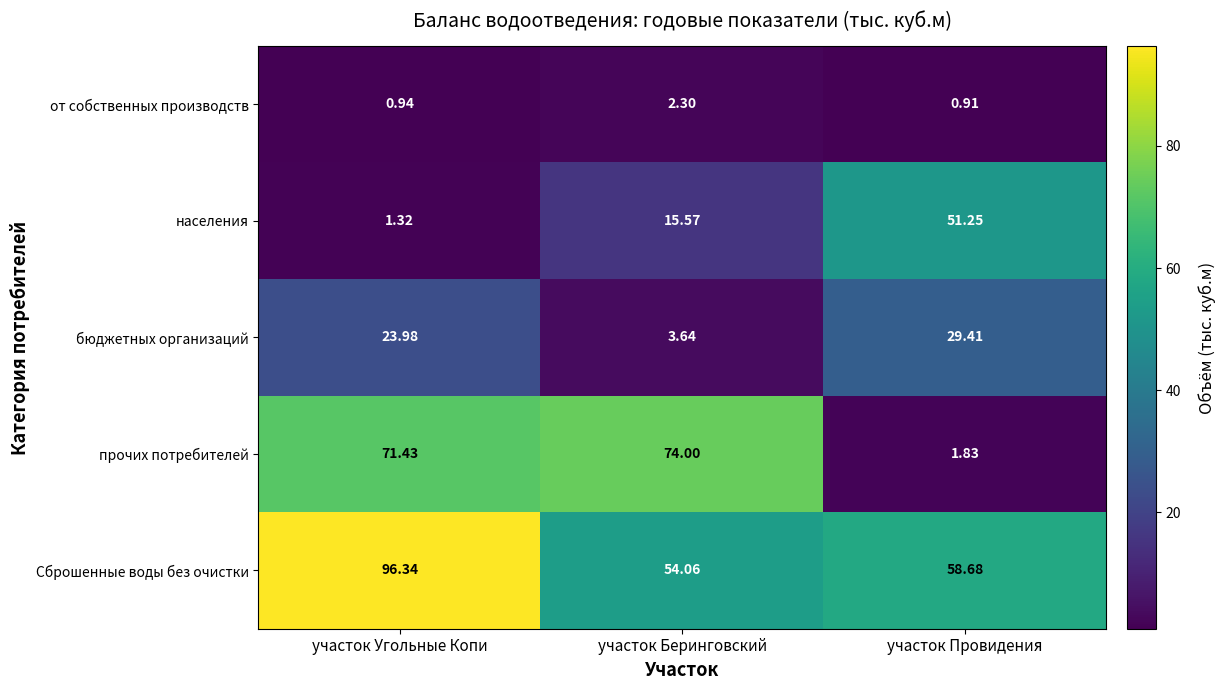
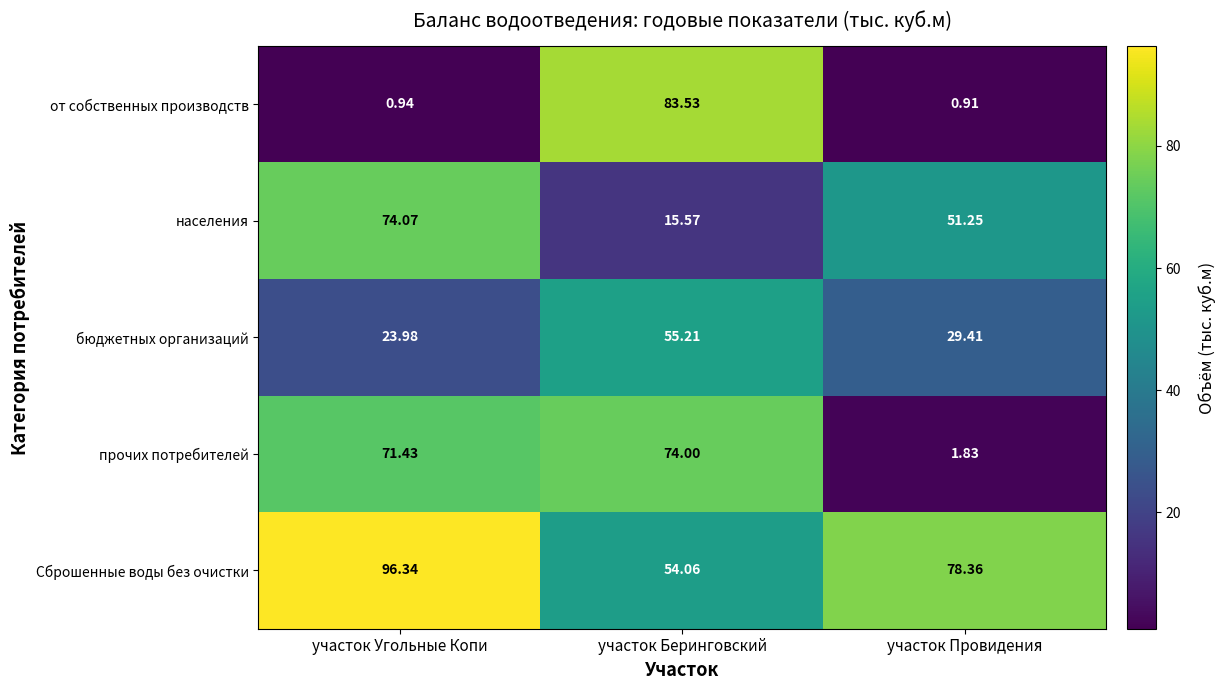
от собственных производств, участок Беринговский: 2.30 -> 83.53
населения, участок Угольные Копи: 1.32 -> 74.07
бюджетных организаций, участок Беринговский: 3.64 -> 55.21
Сброшенные воды без очистки, участок Провидения: 58.68 -> 78.36
